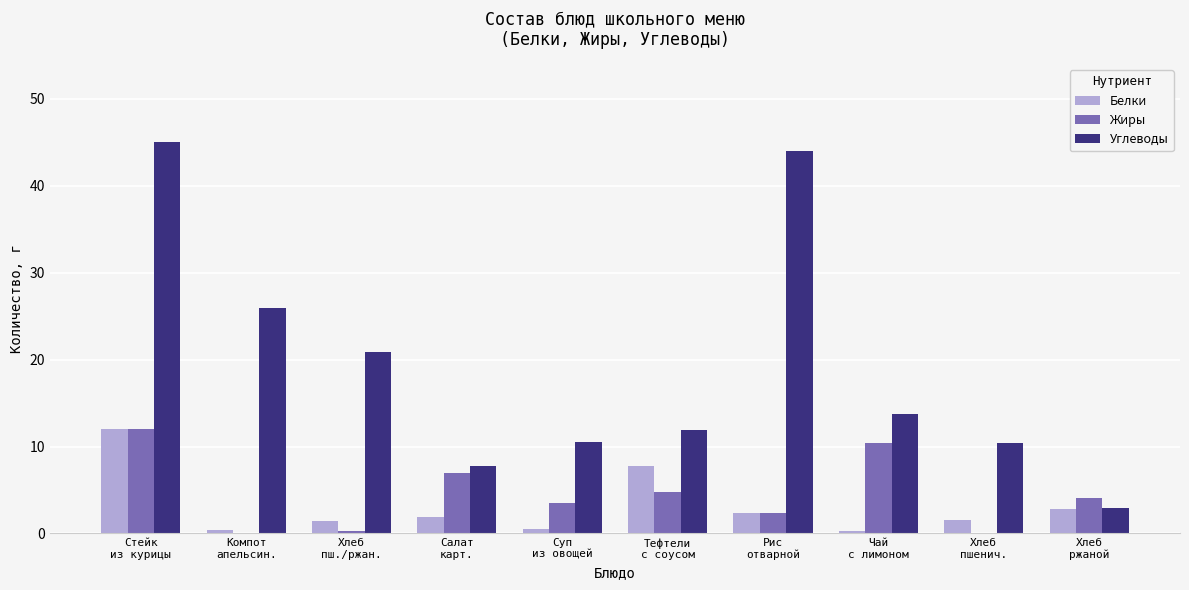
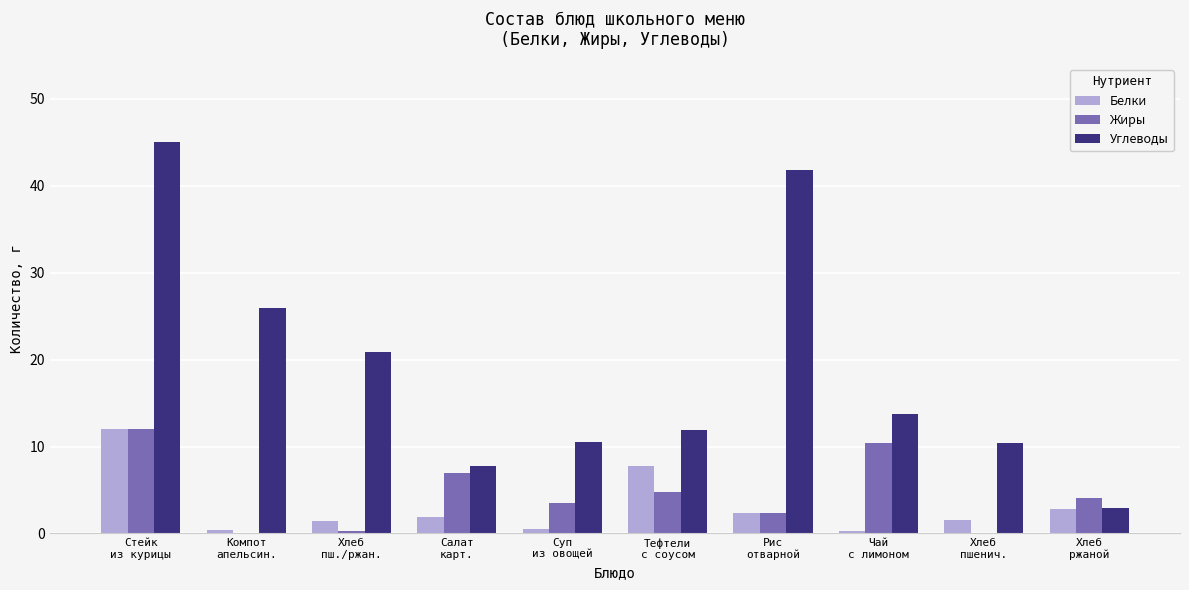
Углеводы, Рис отварной: 44 -> 42
